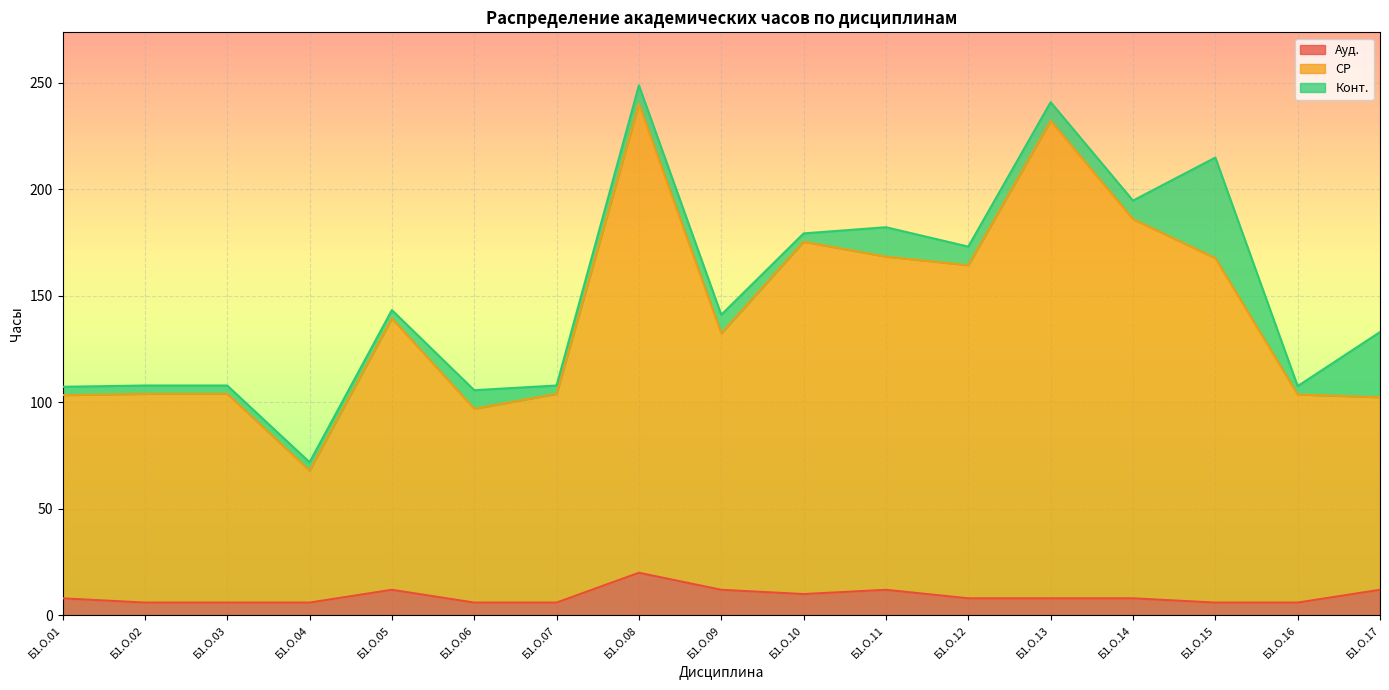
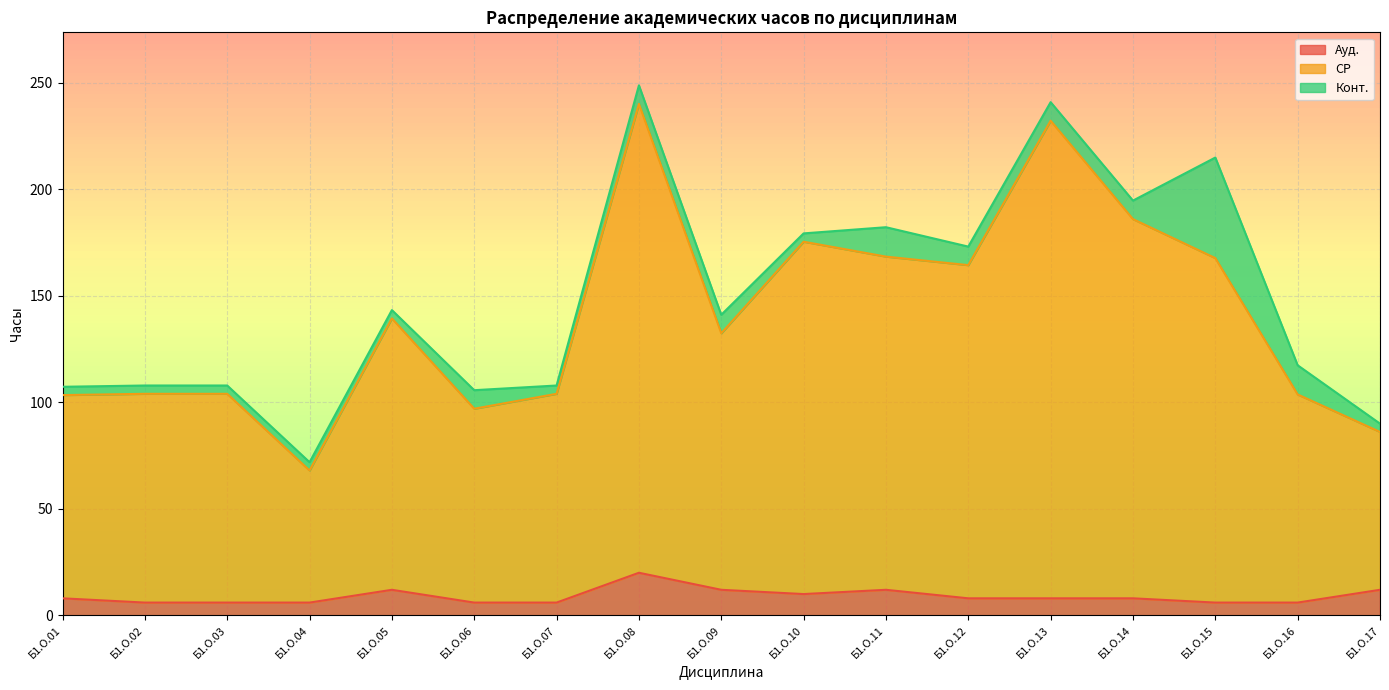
Конт., Б1.О.16: 4 -> 14
СР, Б1.О.17: 90 -> 74
Конт., Б1.О.17: 31 -> 4
